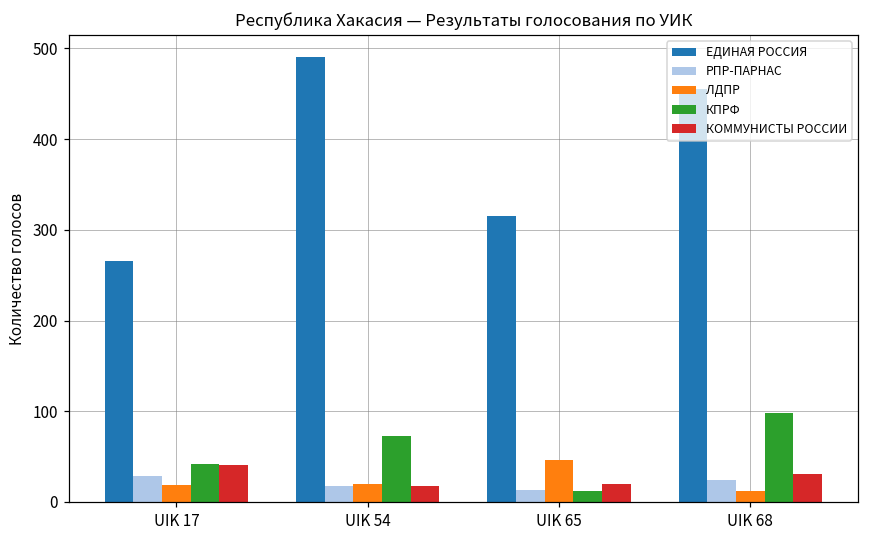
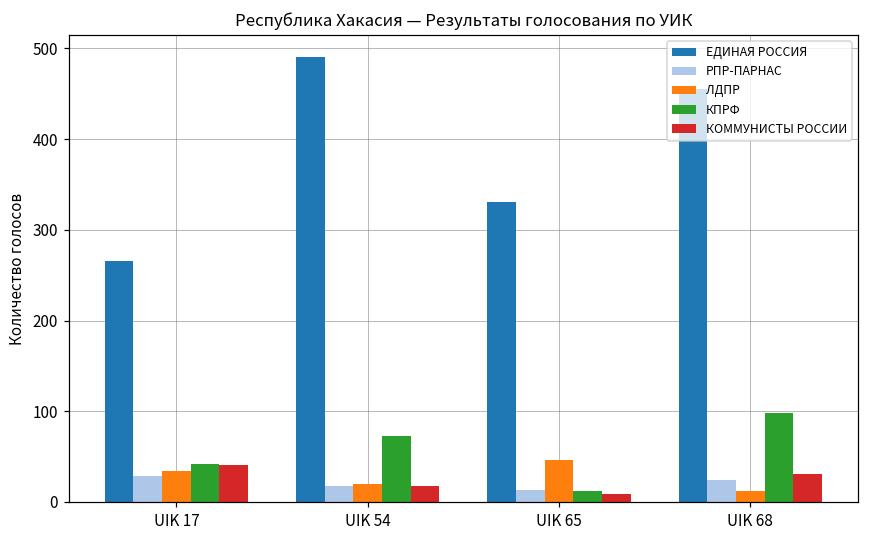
ЛДПР, UIK 17: 20 -> 30
ЕДИНАЯ РОССИЯ, UIK 65: 320 -> 330
КОММУНИСТЫ РОССИИ, UIK 65: 20 -> 10
